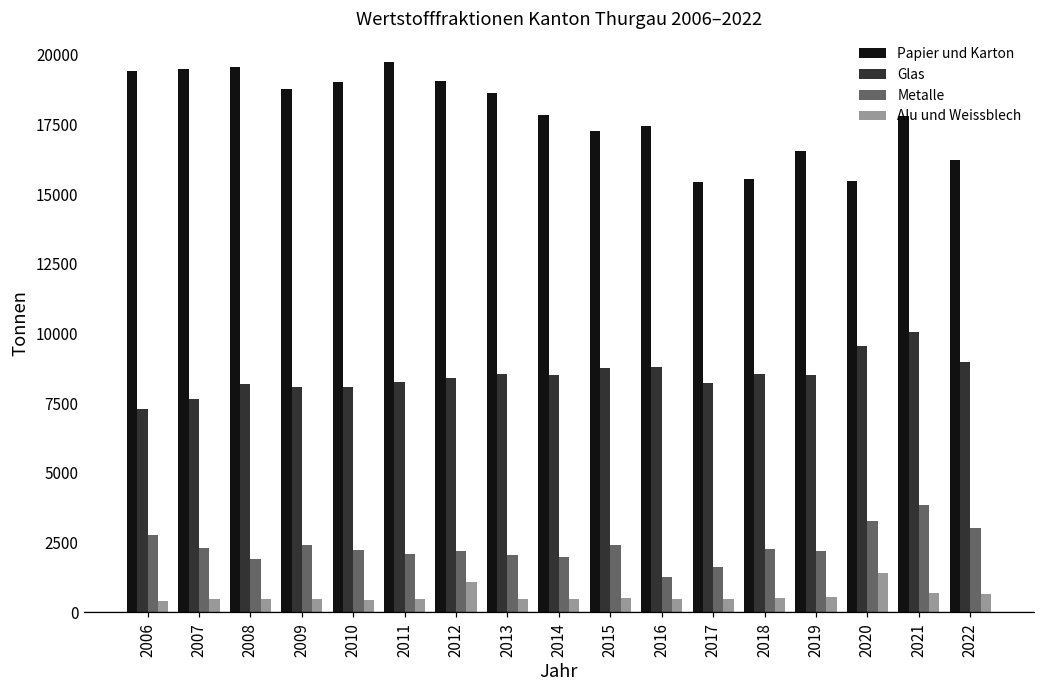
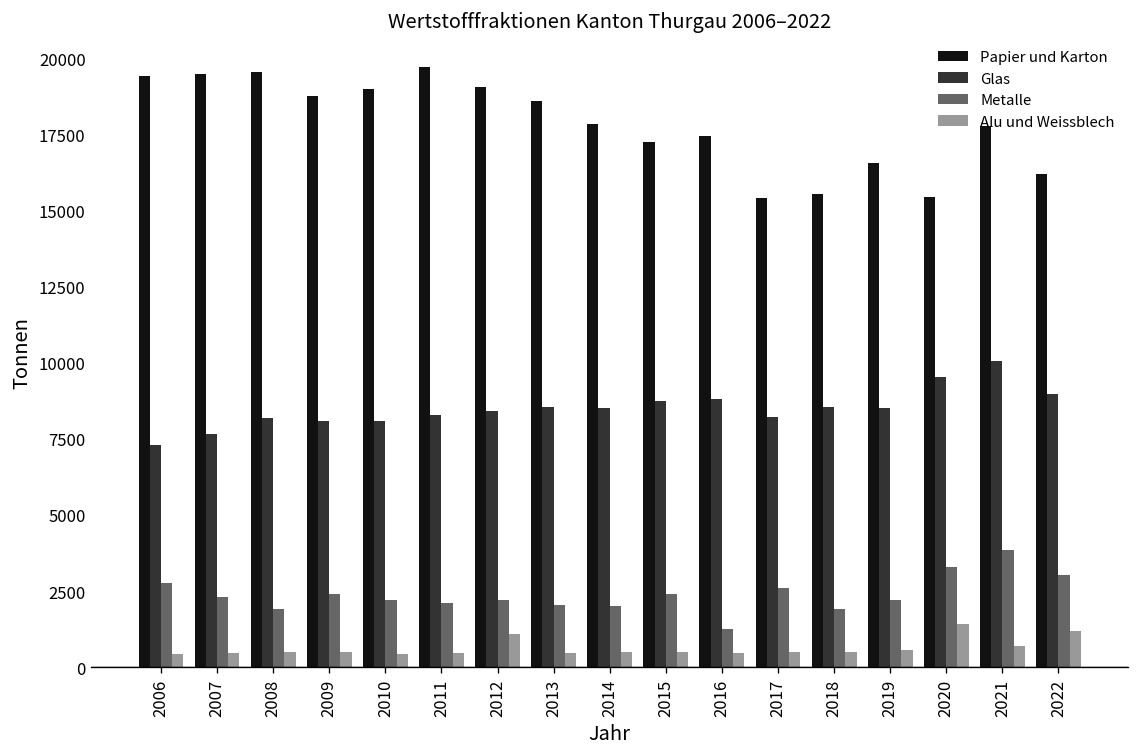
Metalle, 2017: 1600 -> 2600
Metalle, 2018: 2300 -> 1900
Alu und Weissblech, 2022: 700 -> 1200
